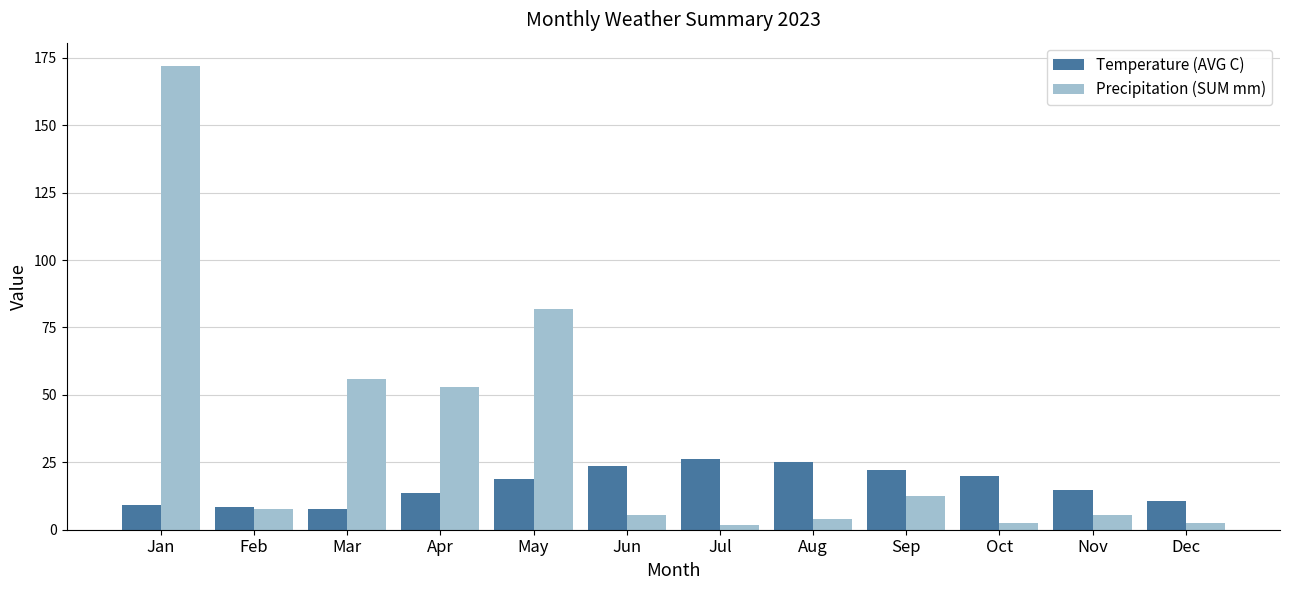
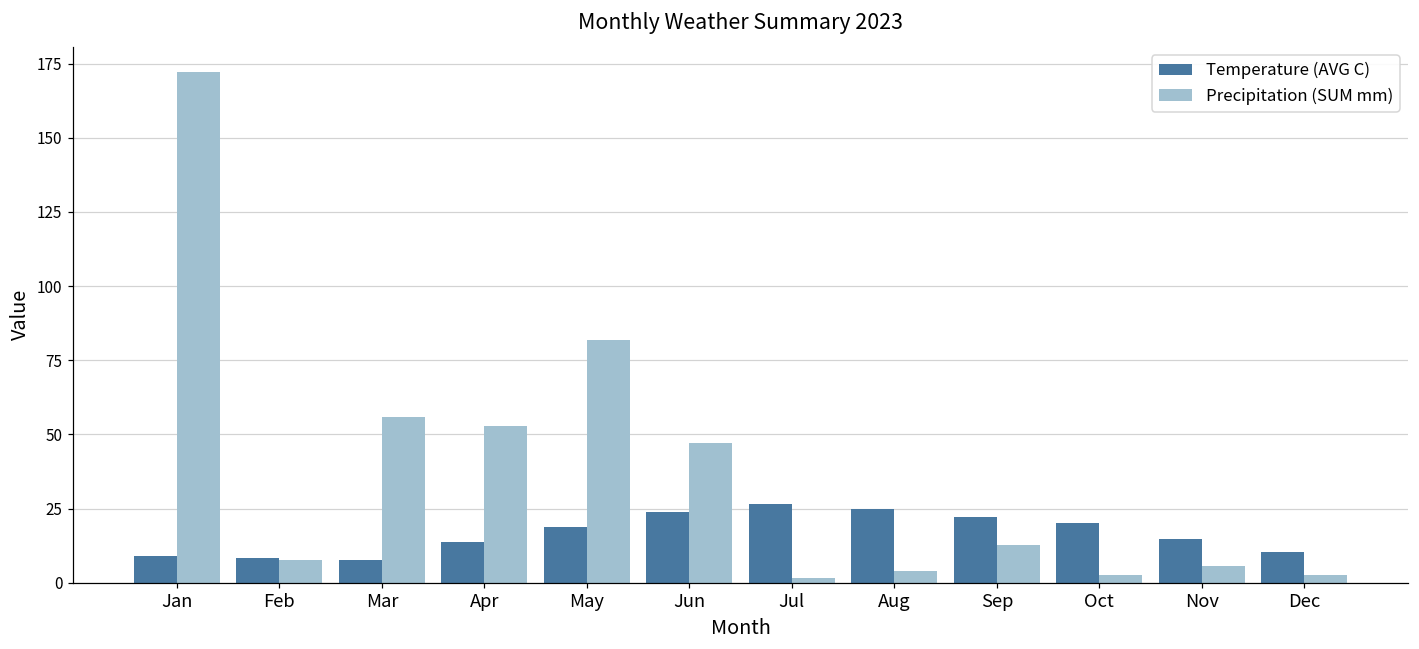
Precipitation (SUM mm), Jun: 6 -> 47
